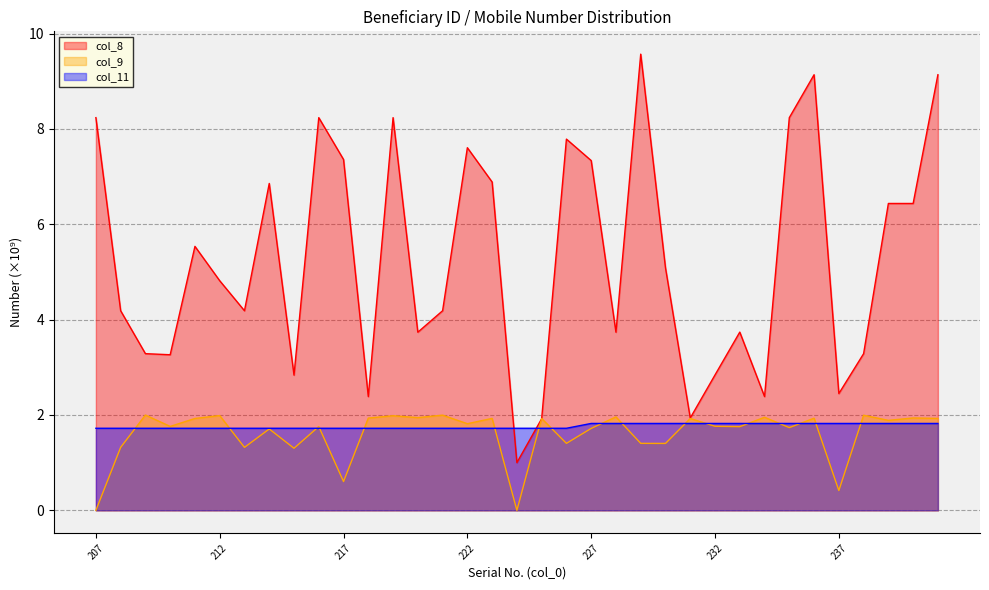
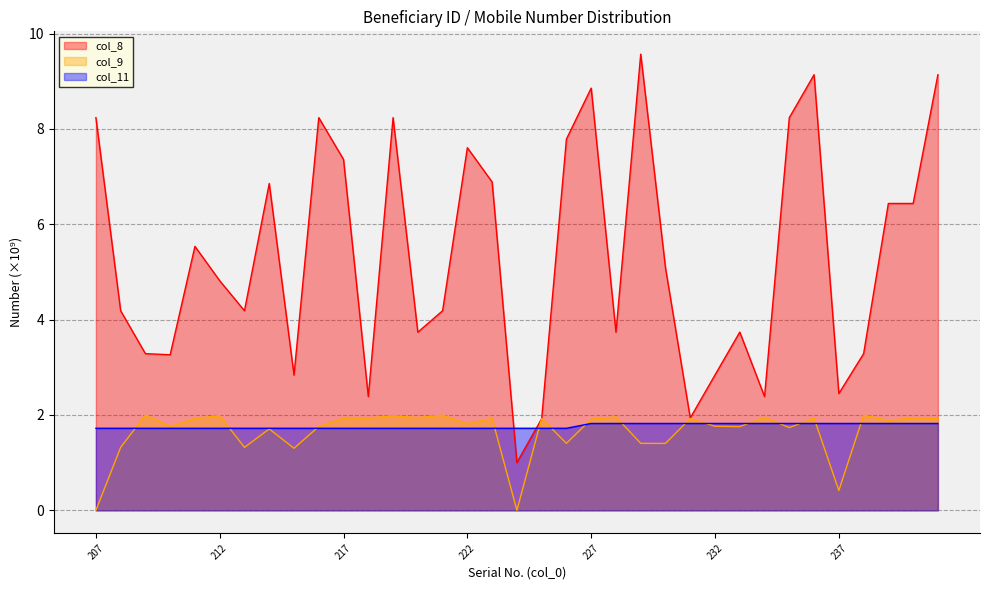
col_9, 217: 0.6 -> 1.9
col_8, 227: 7.3 -> 8.9
col_9, 227: 1.7 -> 1.9
